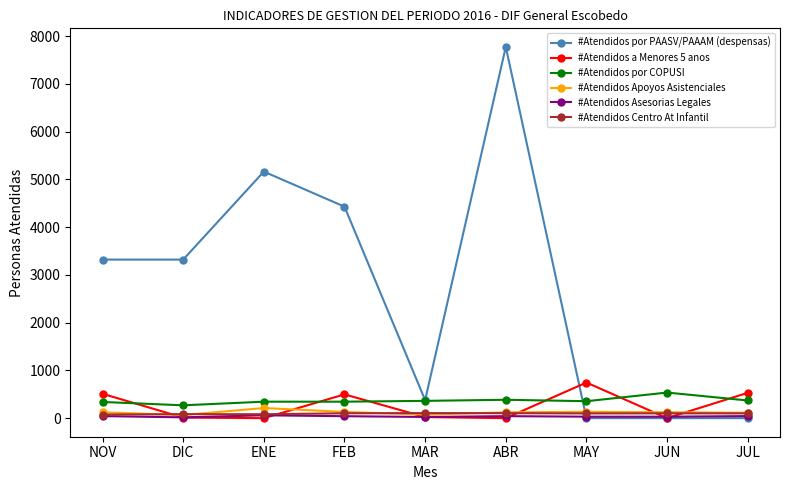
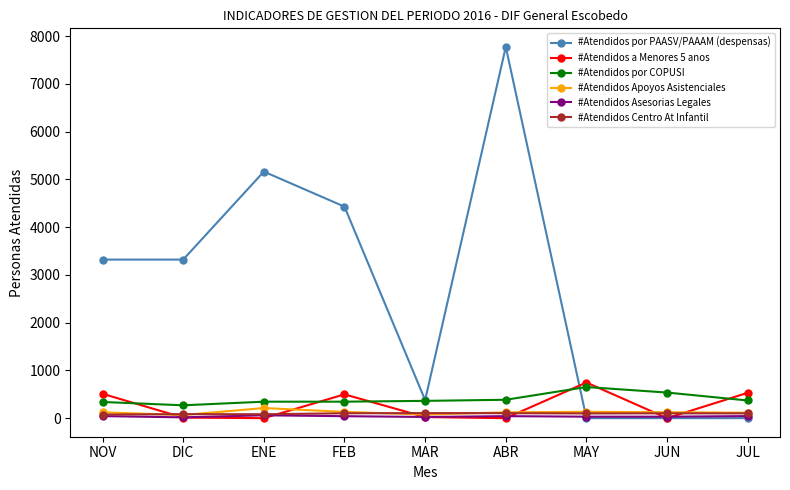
#Atendidos por COPUSI, MAY: 400 -> 700
